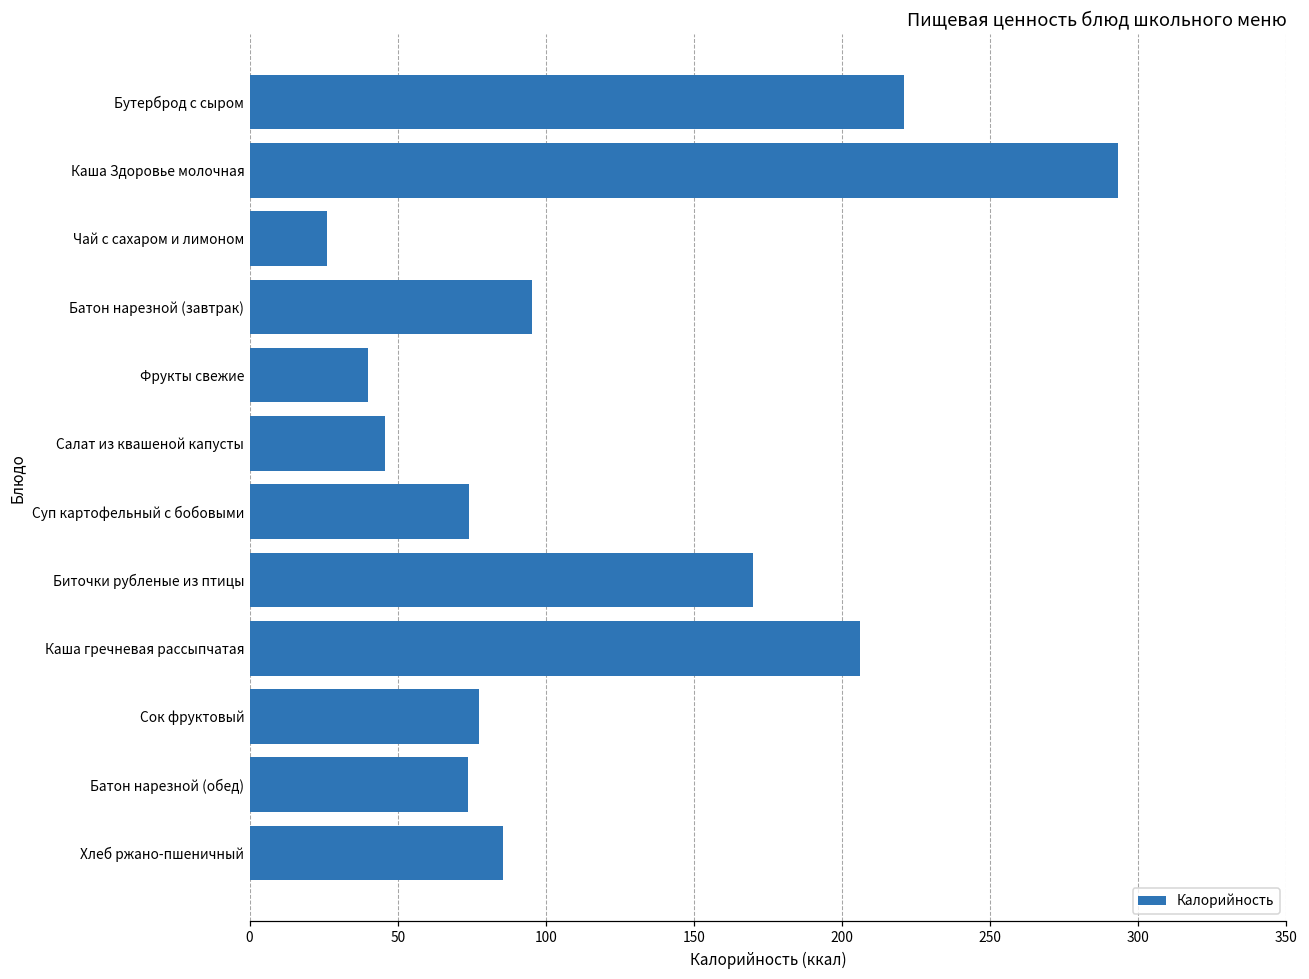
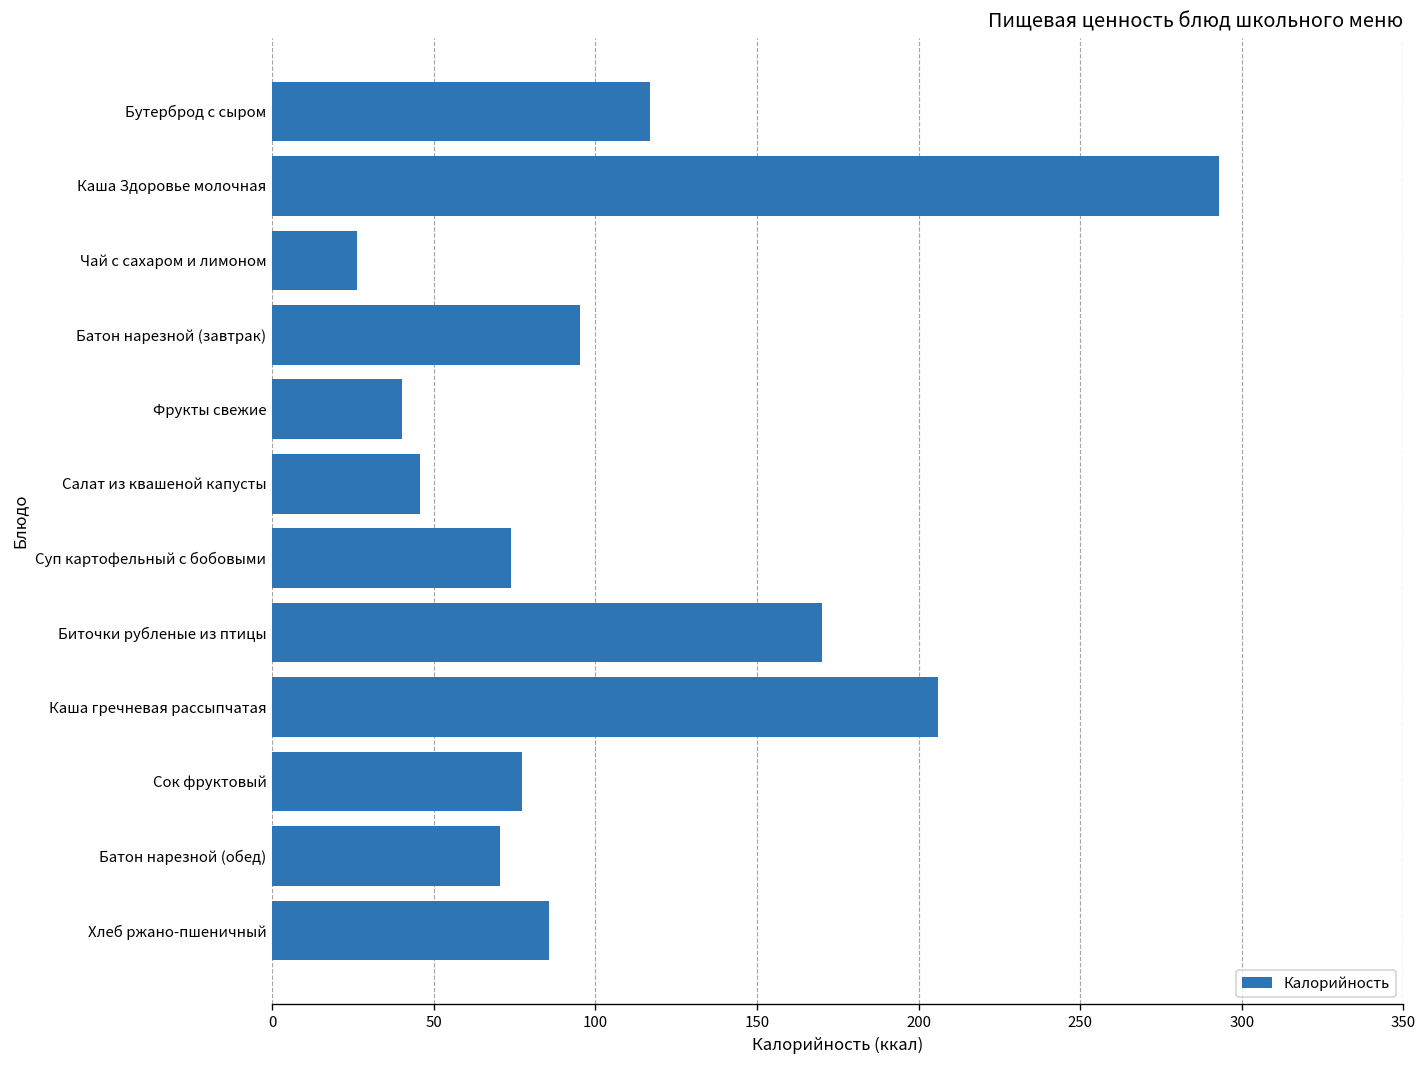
Бутерброд с сыром: 221 -> 117
Батон нарезной (обед): 74 -> 70
